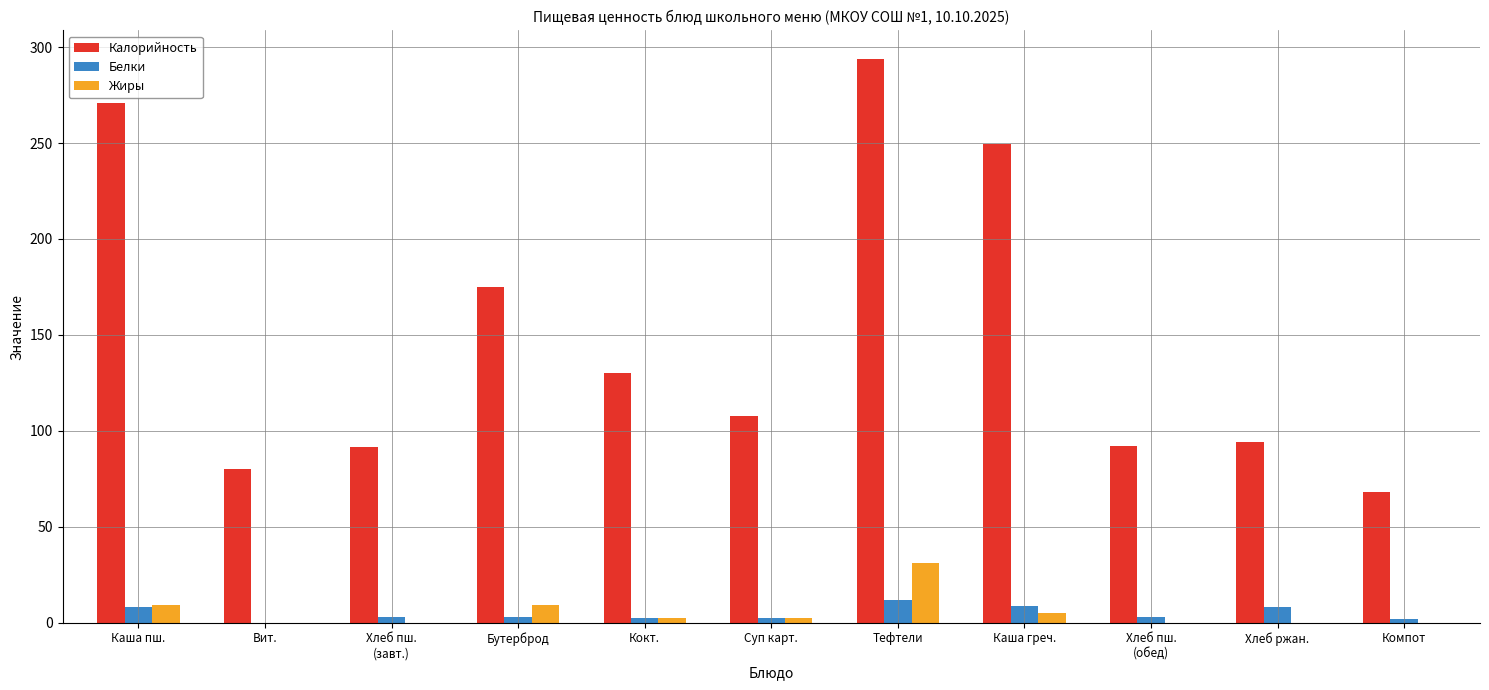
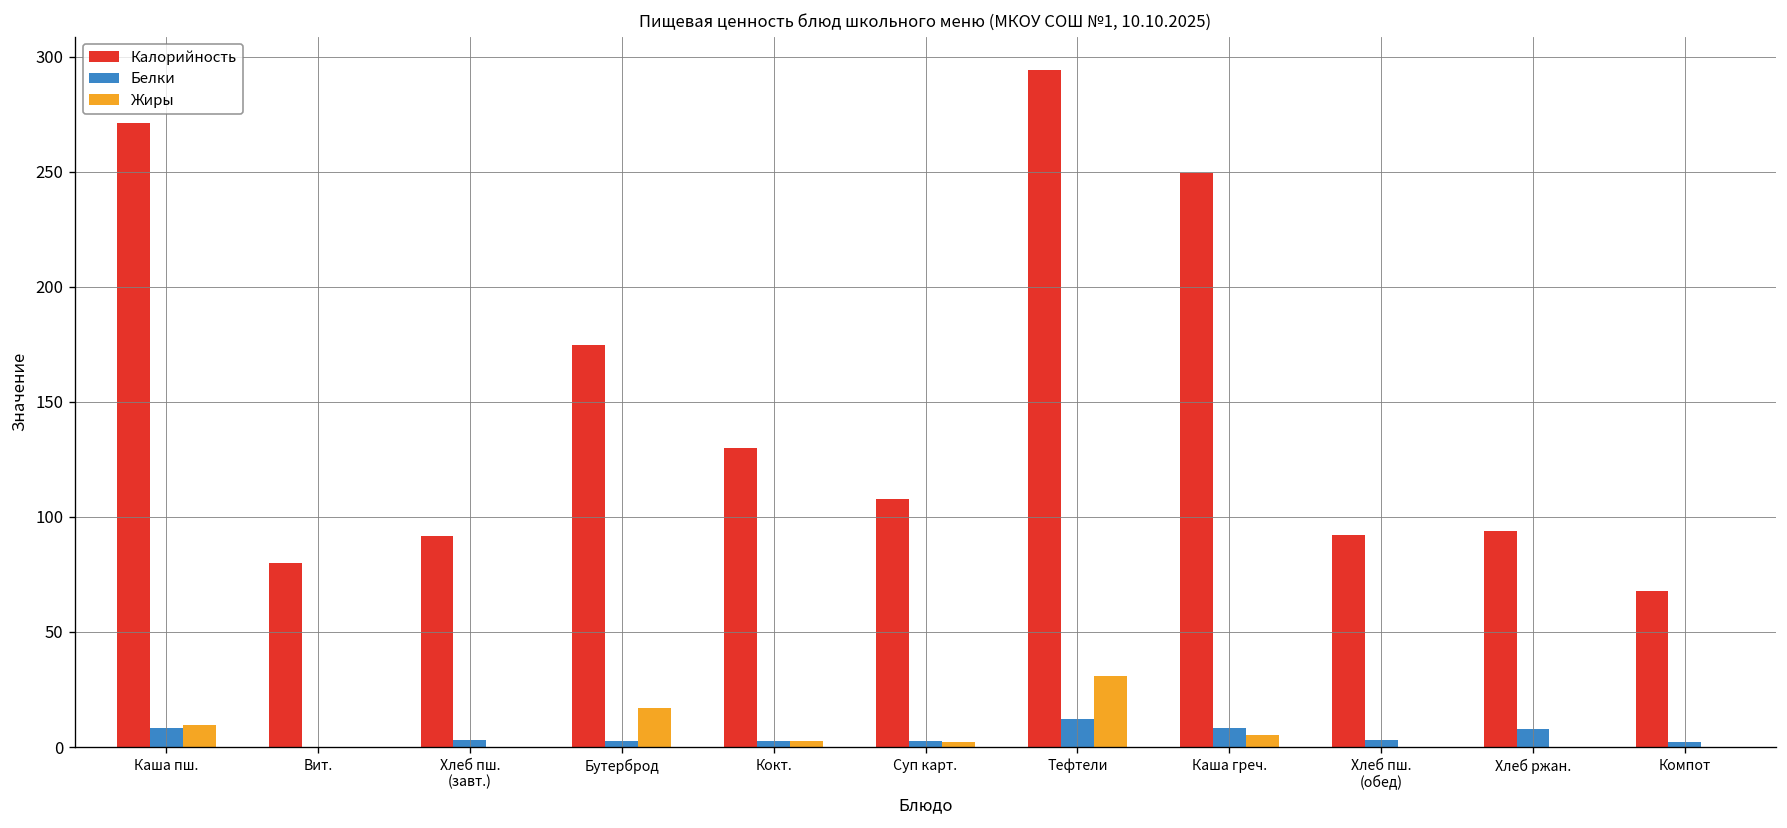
Жиры, Бутерброд: 9 -> 17
